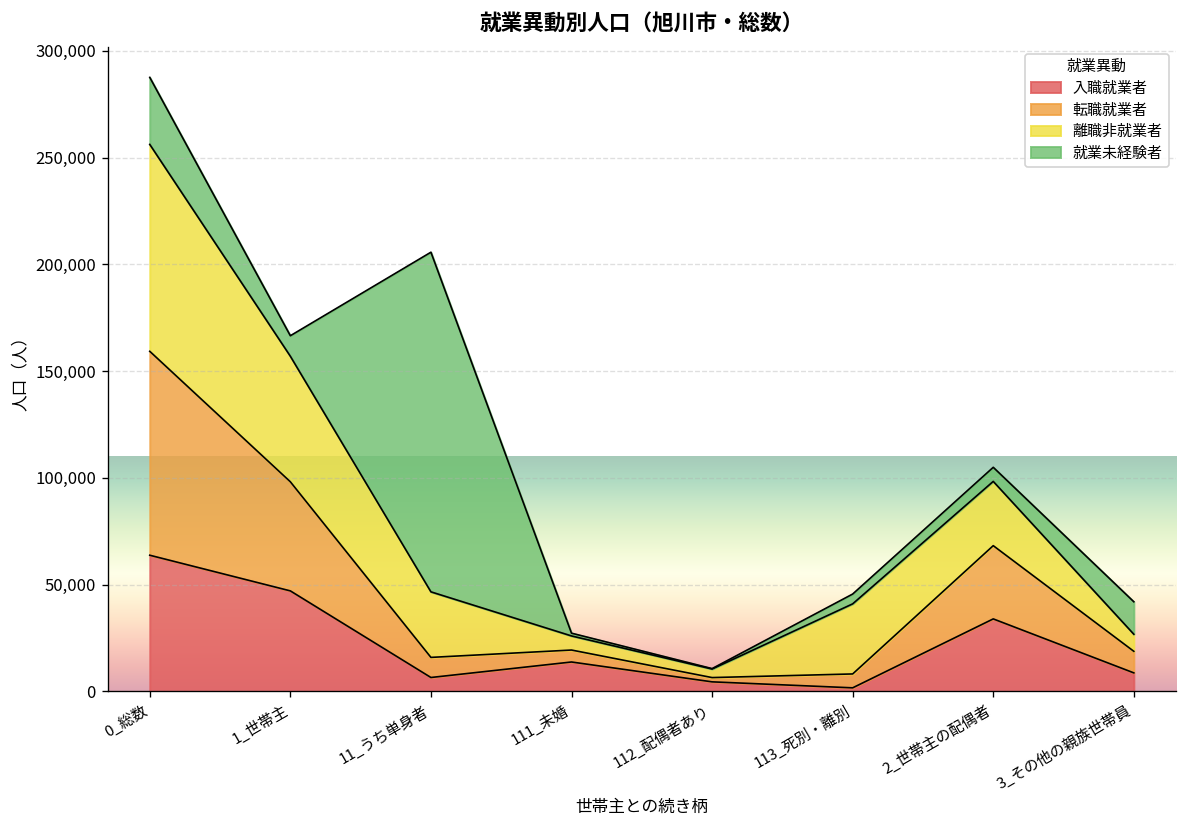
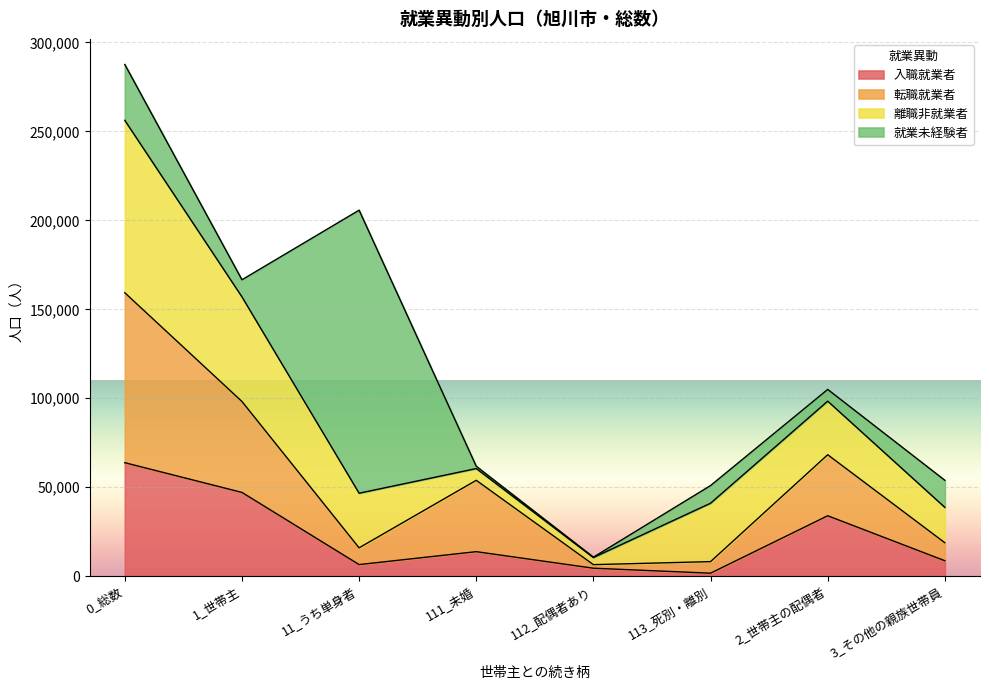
転職就業者, 111_未婚: 6,000 -> 40,000
就業未経験者, 113_死別・離別: 5,000 -> 10,000
離職非就業者, 3_その他の親族世帯員: 8,000 -> 20,000
